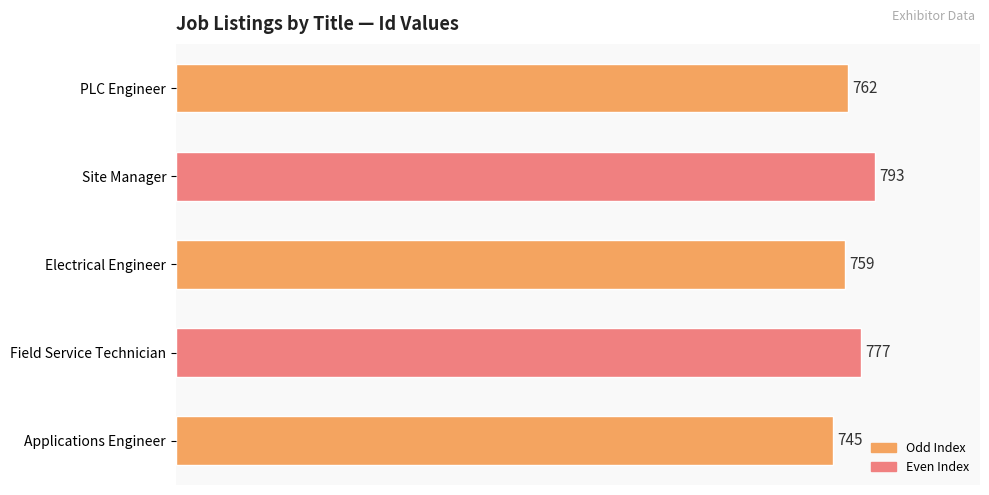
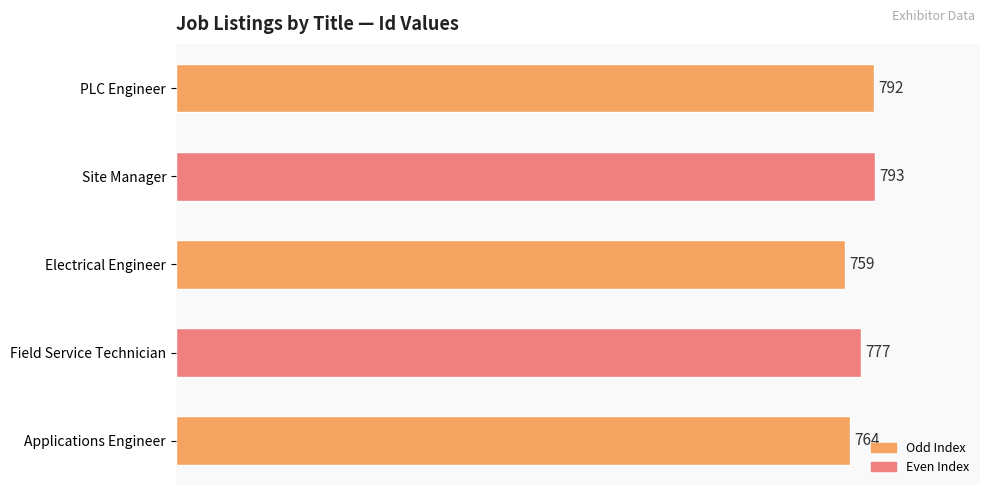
PLC Engineer: 762 -> 792
Applications Engineer: 745 -> 764
